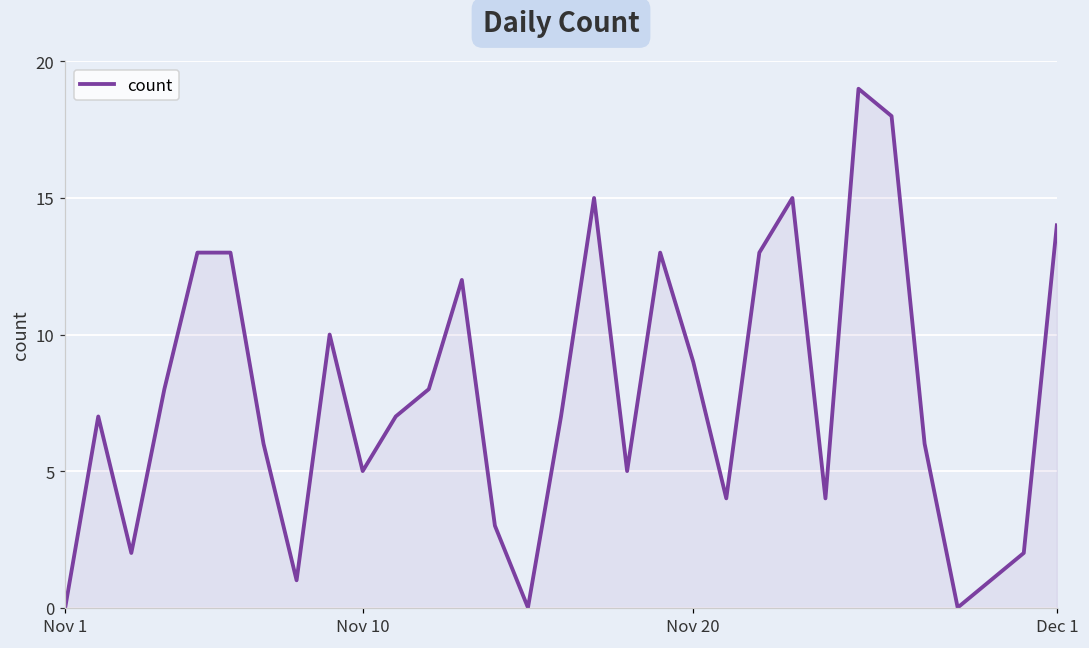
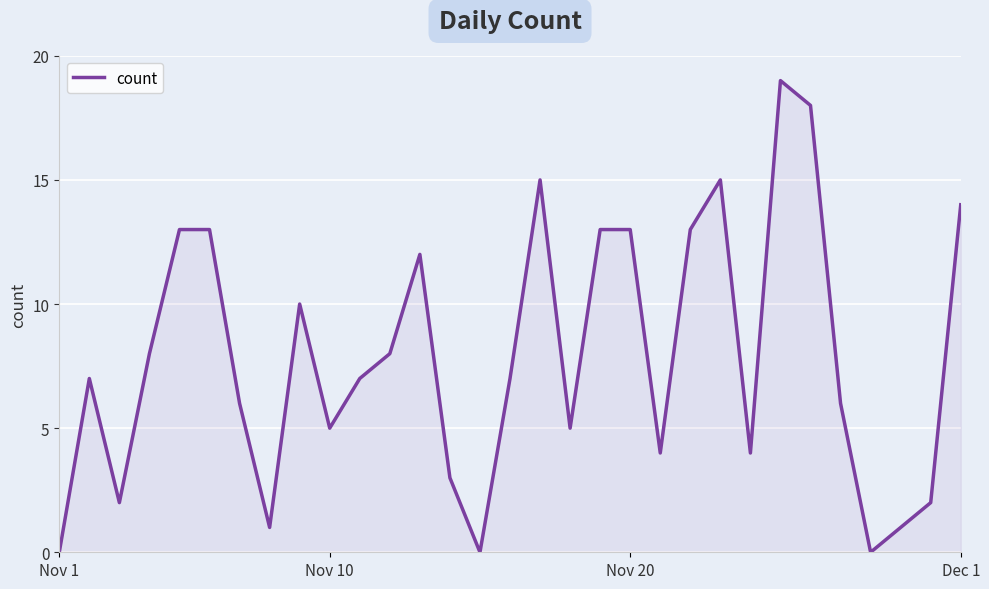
Nov 20: 9 -> 13
